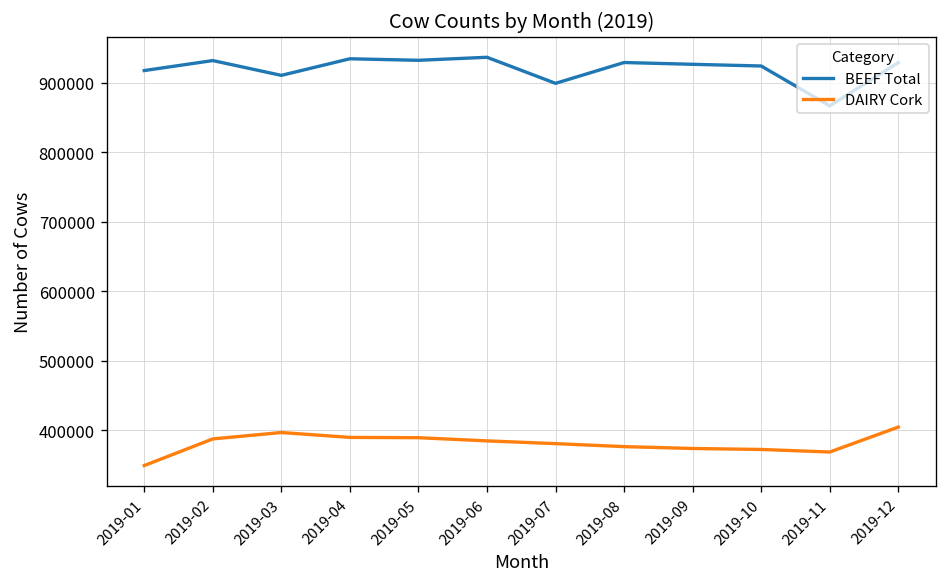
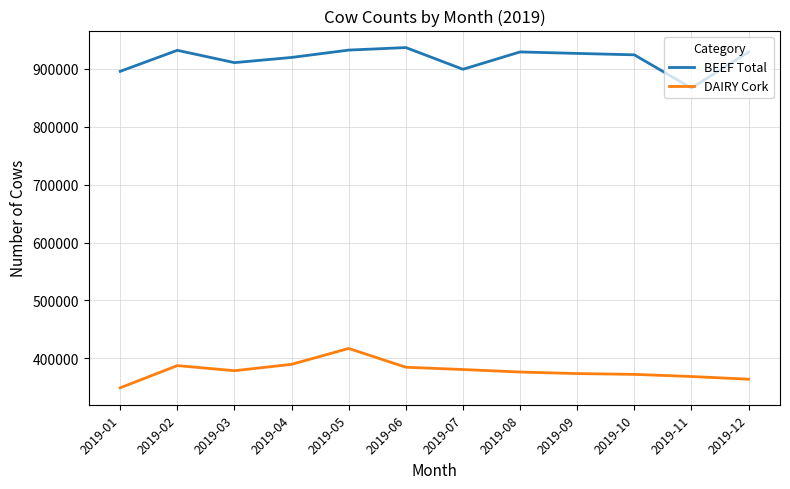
BEEF Total, 2019-01: 920000 -> 900000
DAIRY Cork, 2019-03: 400000 -> 380000
BEEF Total, 2019-04: 930000 -> 920000
DAIRY Cork, 2019-05: 390000 -> 420000
DAIRY Cork, 2019-12: 400000 -> 360000
